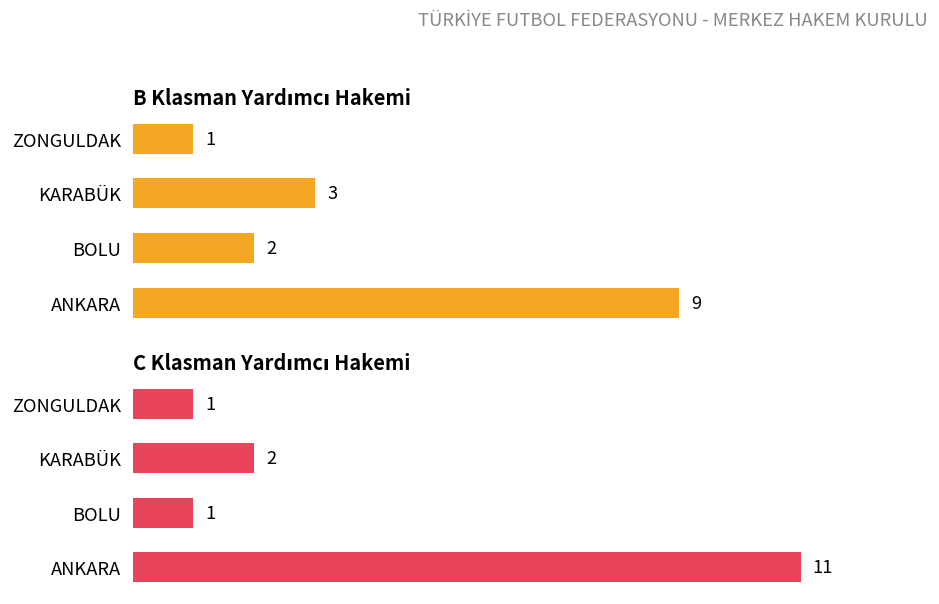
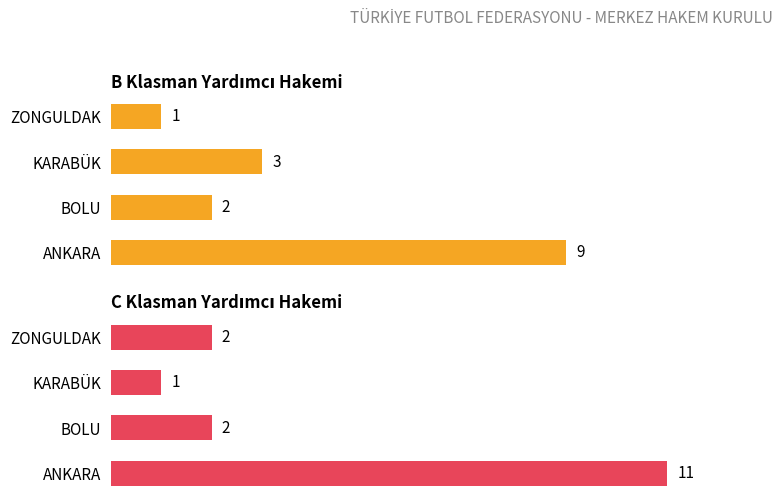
C Klasman Yardımcı Hakemi, ZONGULDAK: 1 -> 2
C Klasman Yardımcı Hakemi, KARABÜK: 2 -> 1
C Klasman Yardımcı Hakemi, BOLU: 1 -> 2
